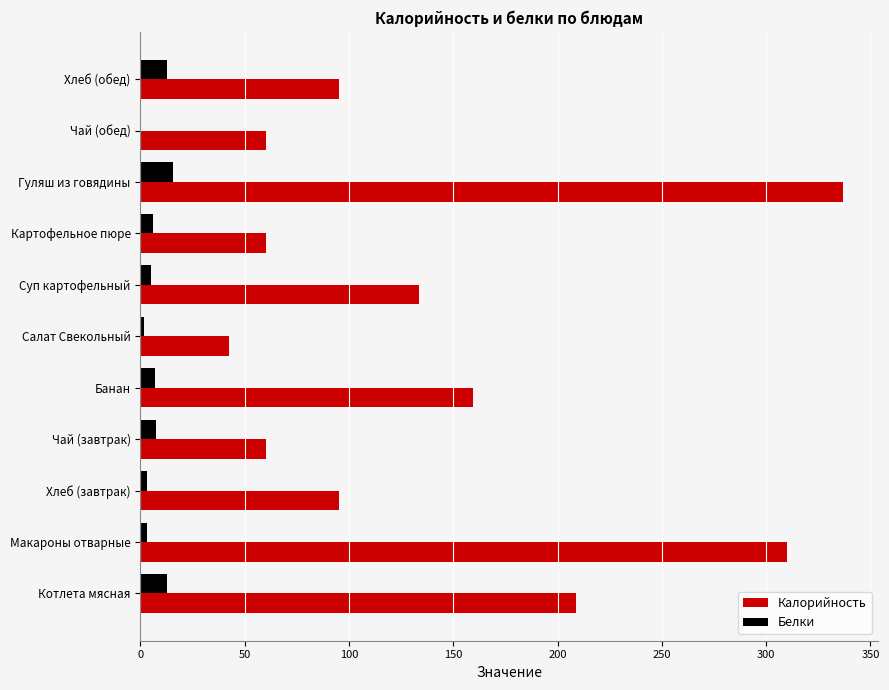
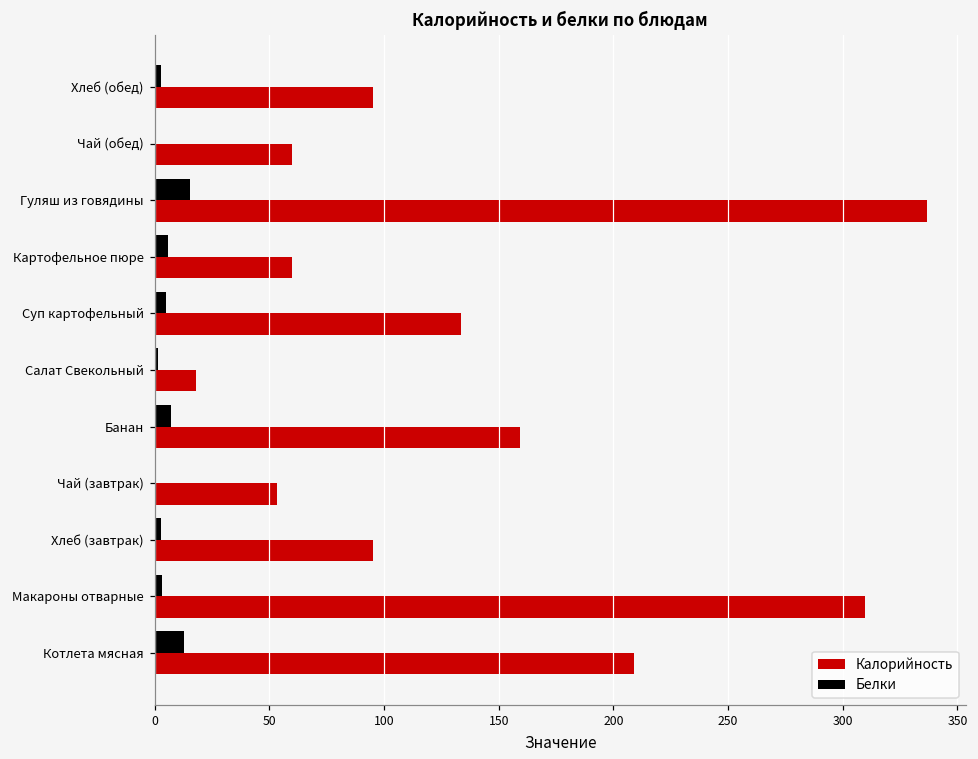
Белки, Хлеб (обед): 13 -> 3
Калорийность, Салат Свекольный: 43 -> 18
Белки, Чай (завтрак): 7 -> 0
Калорийность, Чай (завтрак): 60 -> 53
